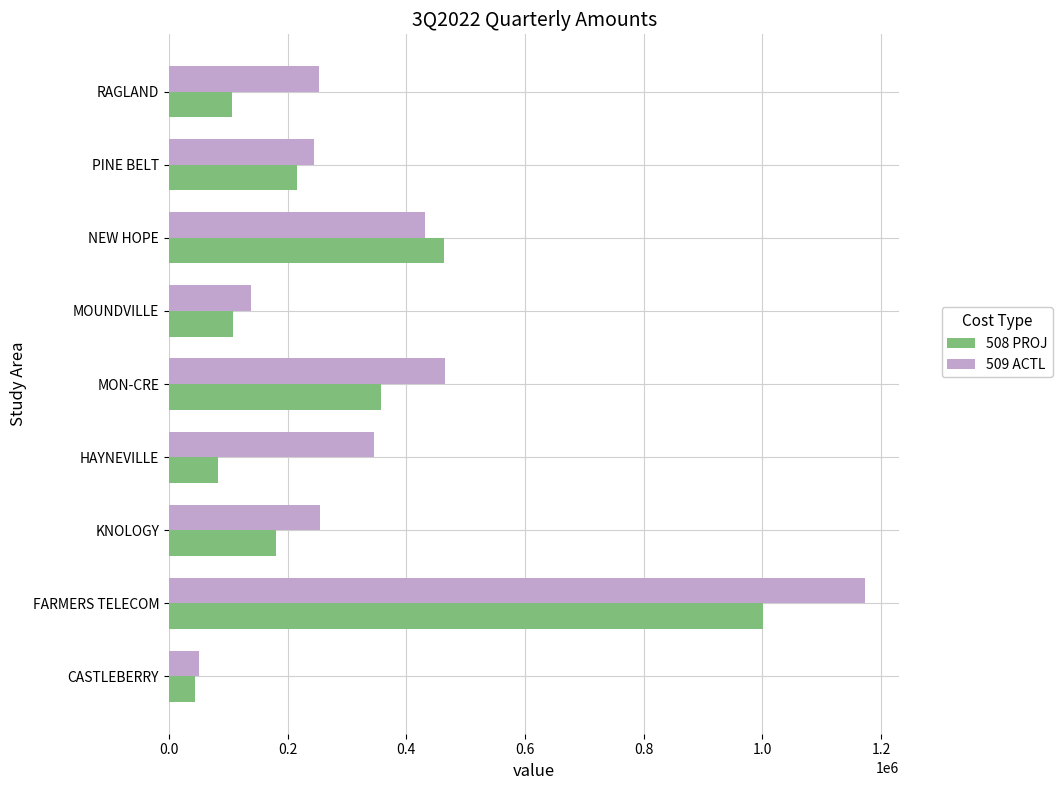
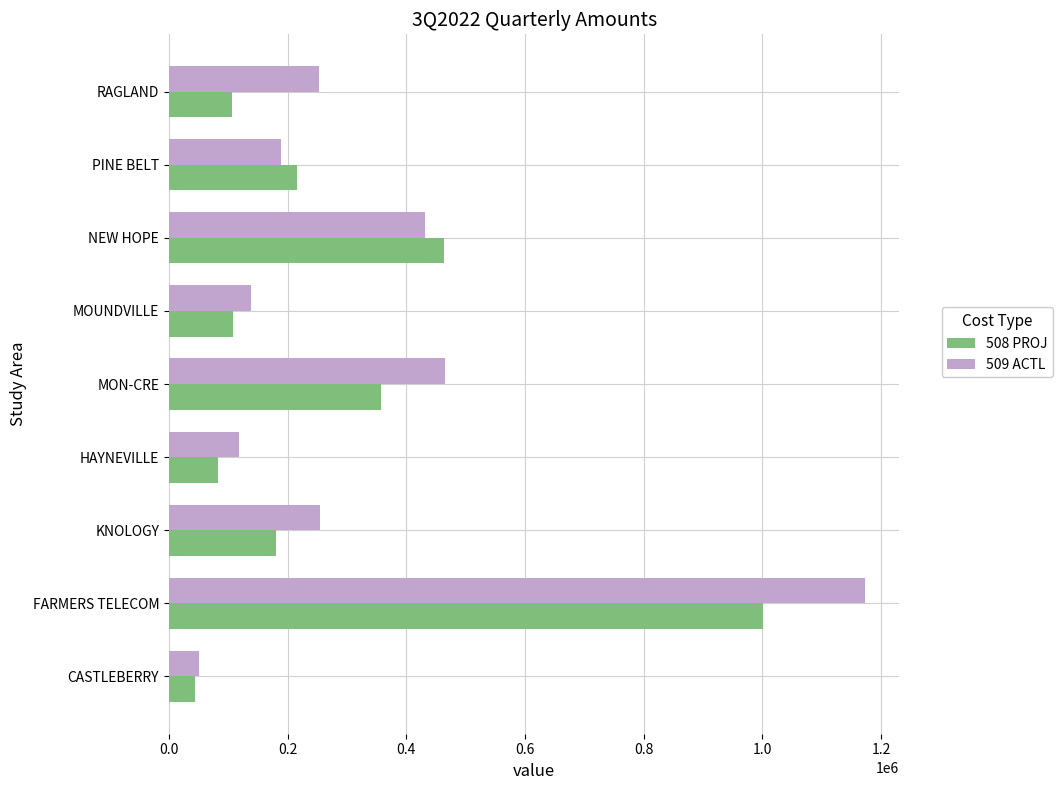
509 ACTL, PINE BELT: 240000 -> 190000
509 ACTL, HAYNEVILLE: 340000 -> 120000
